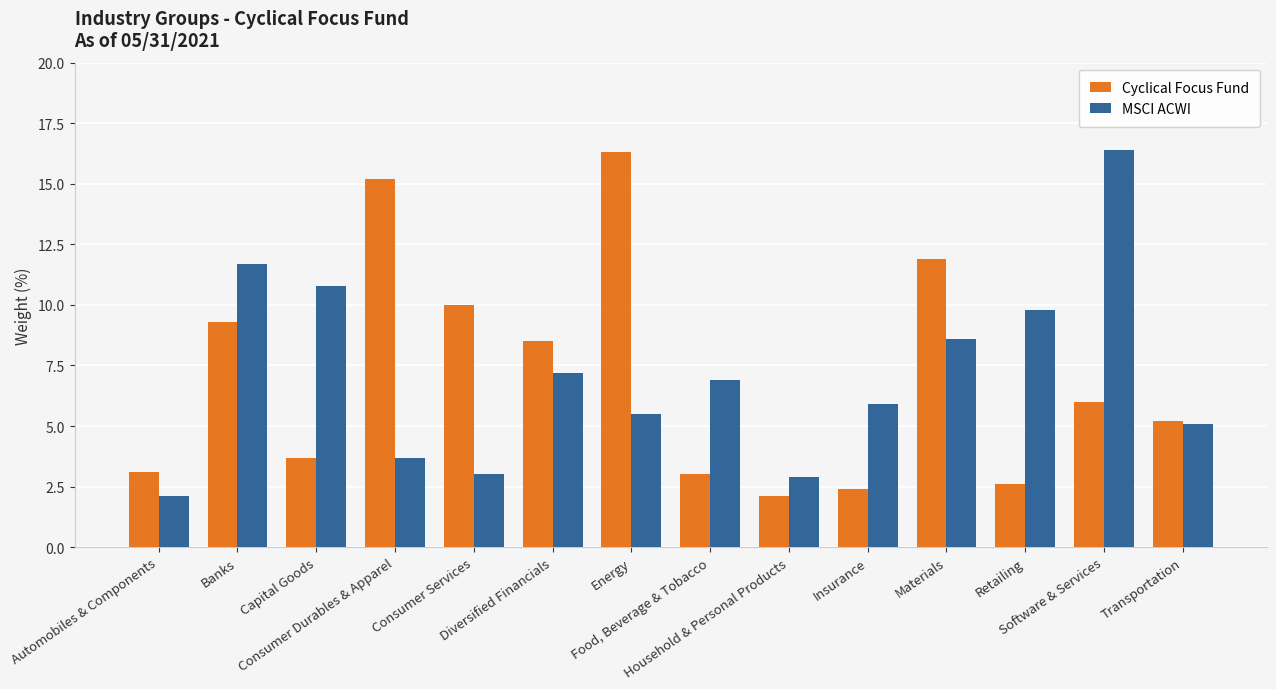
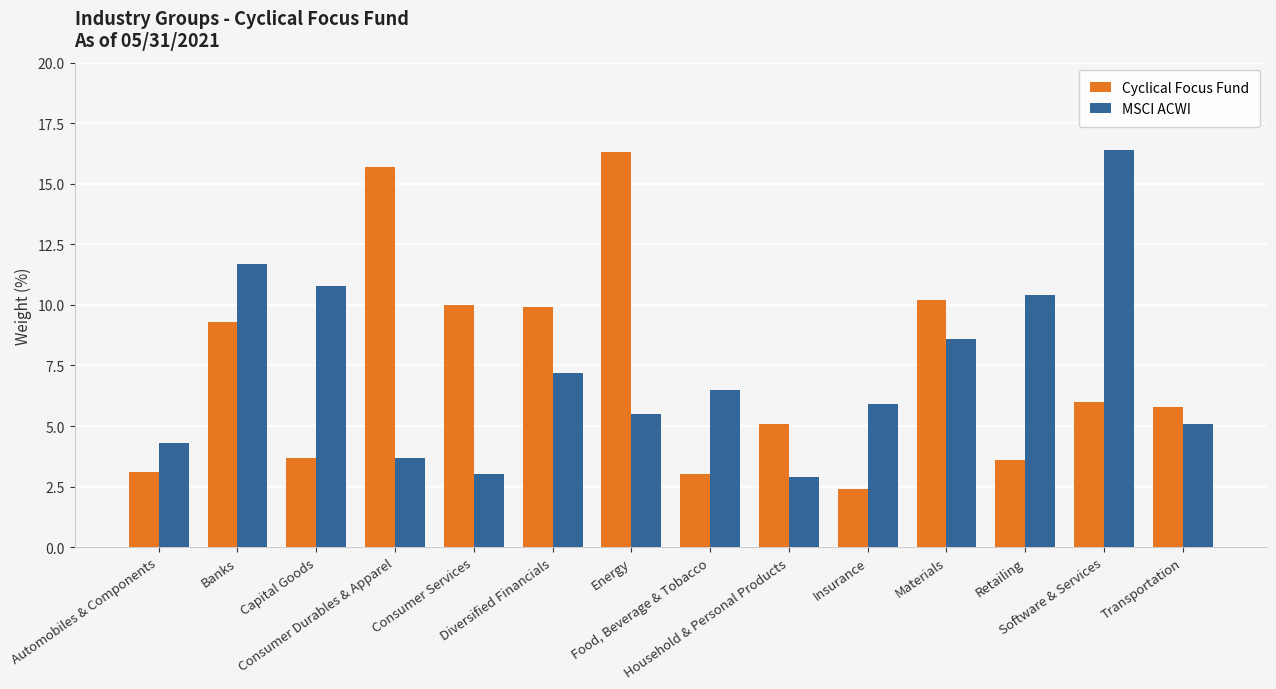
MSCI ACWI, Automobiles & Components: 2.1 -> 4.3
Cyclical Focus Fund, Consumer Durables & Apparel: 15.2 -> 15.7
Cyclical Focus Fund, Diversified Financials: 8.5 -> 9.9
MSCI ACWI, Food, Beverage & Tobacco: 6.9 -> 6.5
Cyclical Focus Fund, Household & Personal Products: 2.1 -> 5.1
Cyclical Focus Fund, Materials: 11.9 -> 10.2
Cyclical Focus Fund, Retailing: 2.6 -> 3.6
MSCI ACWI, Retailing: 9.8 -> 10.4
Cyclical Focus Fund, Transportation: 5.2 -> 5.8
